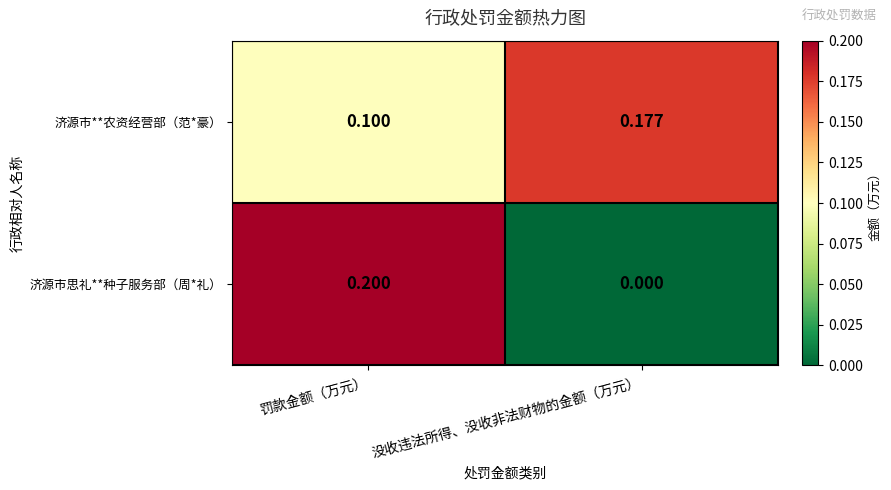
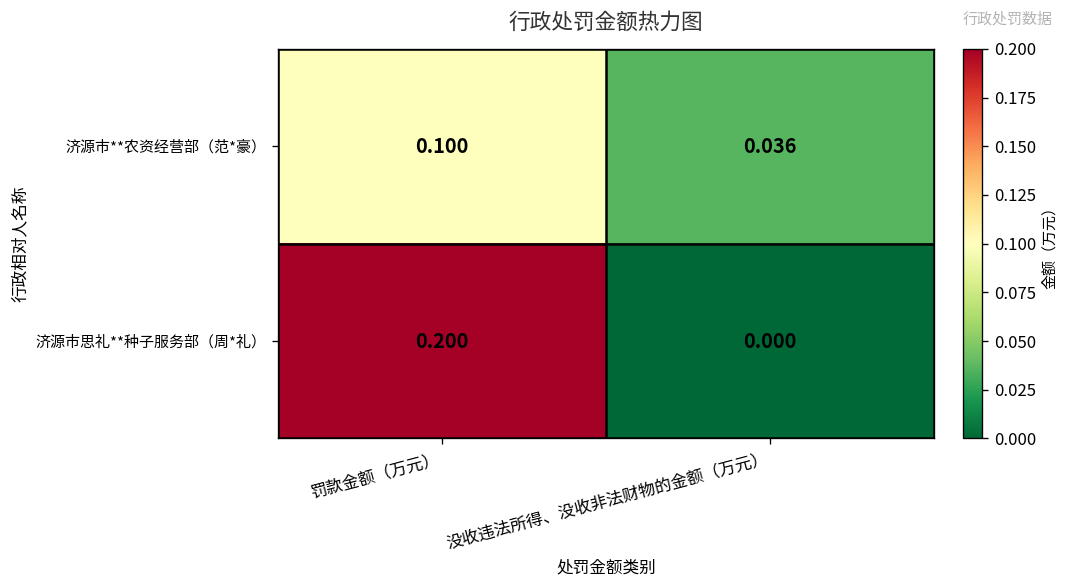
济源市**农资经营部（范*豪）, 没收违法所得、没收非法财物的金额（万元）: 0.177 -> 0.036
